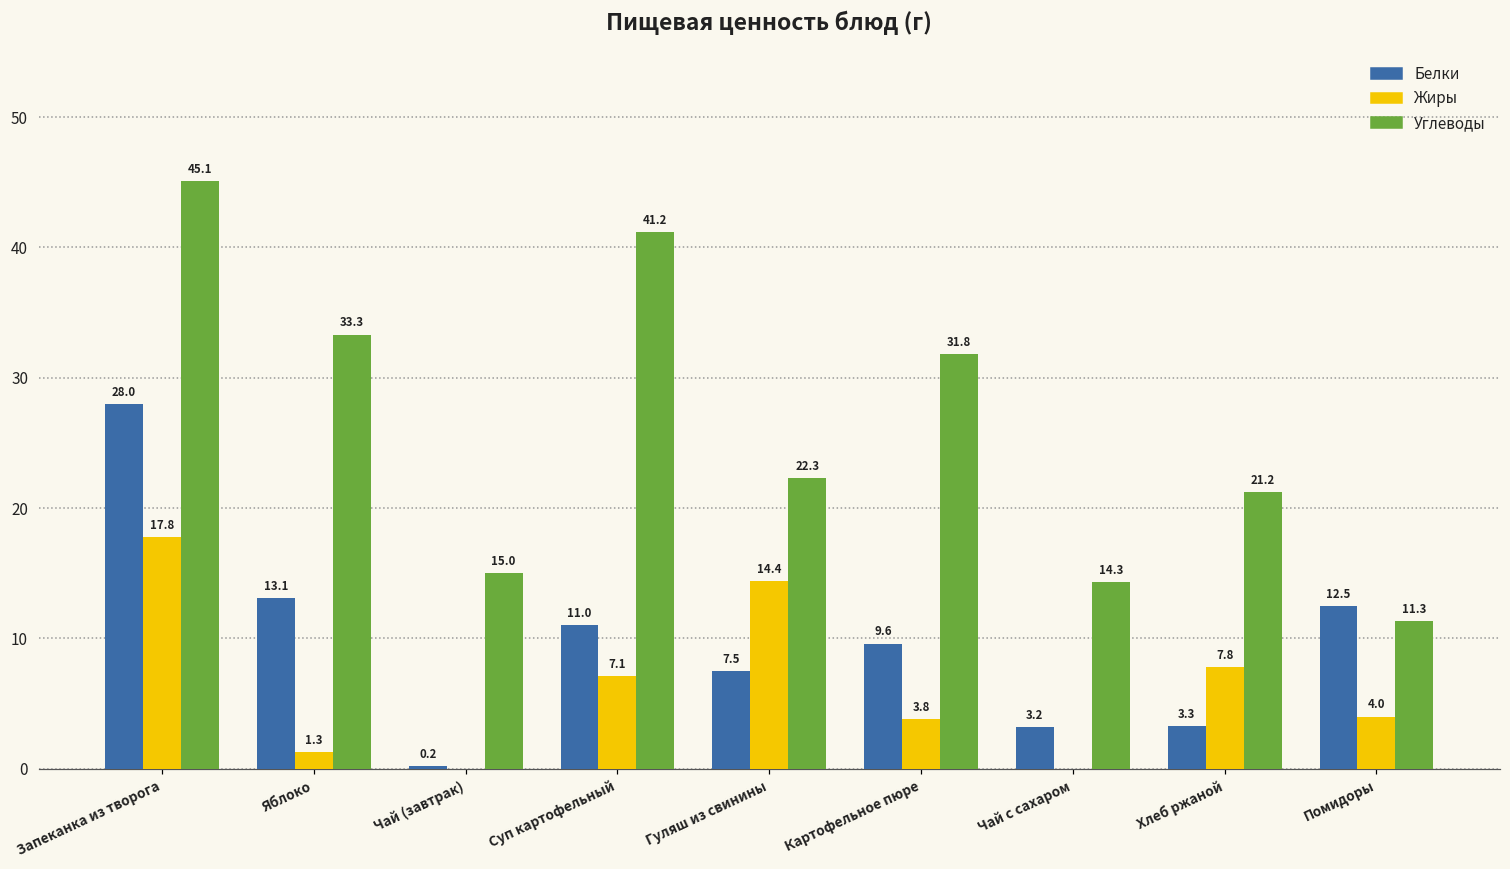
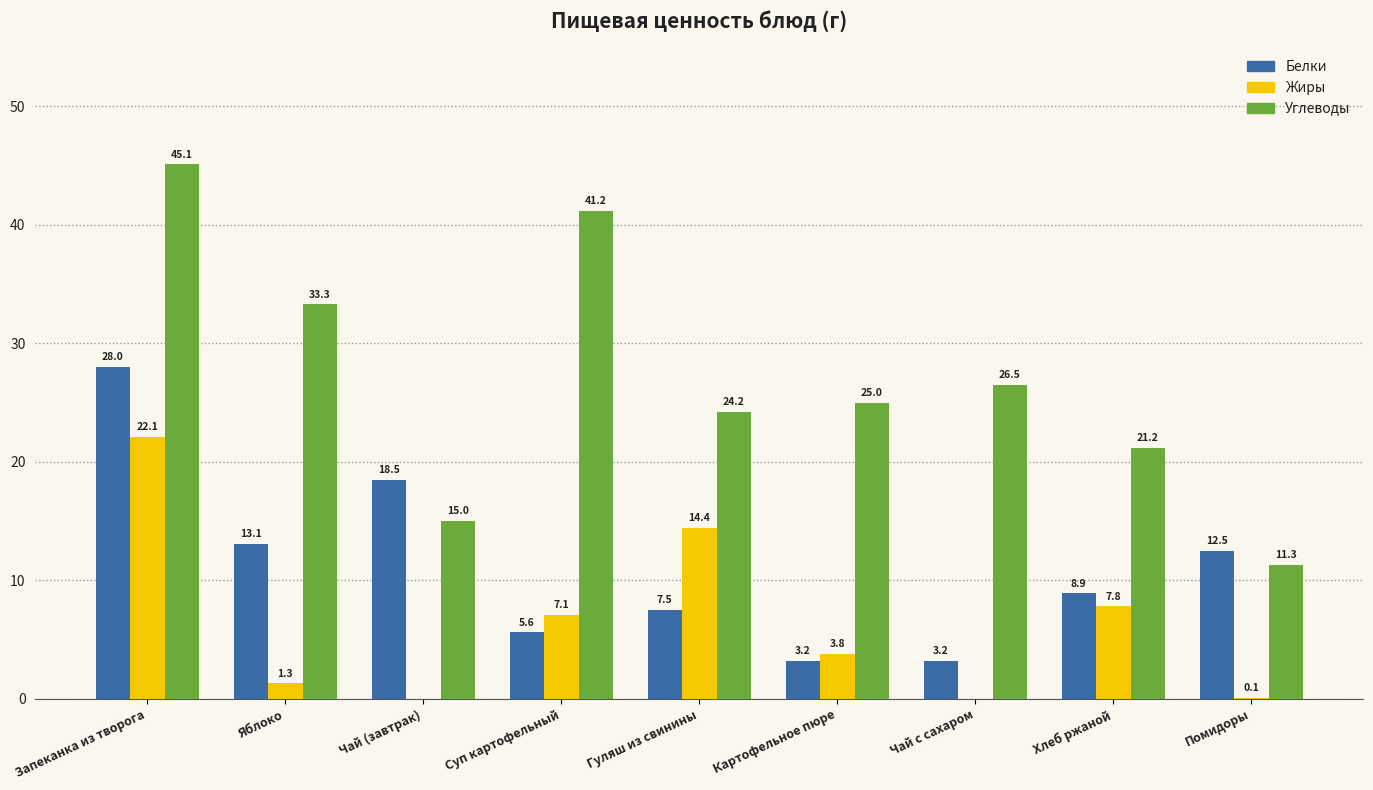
Жиры, Запеканка из творога: 17.8 -> 22.1
Белки, Чай (завтрак): 0.2 -> 18.5
Белки, Суп картофельный: 11.0 -> 5.6
Углеводы, Гуляш из свинины: 22.3 -> 24.2
Белки, Картофельное пюре: 9.6 -> 3.2
Углеводы, Картофельное пюре: 31.8 -> 25.0
Углеводы, Чай с сахаром: 14.3 -> 26.5
Белки, Хлеб ржаной: 3.3 -> 8.9
Жиры, Помидоры: 4.0 -> 0.1
